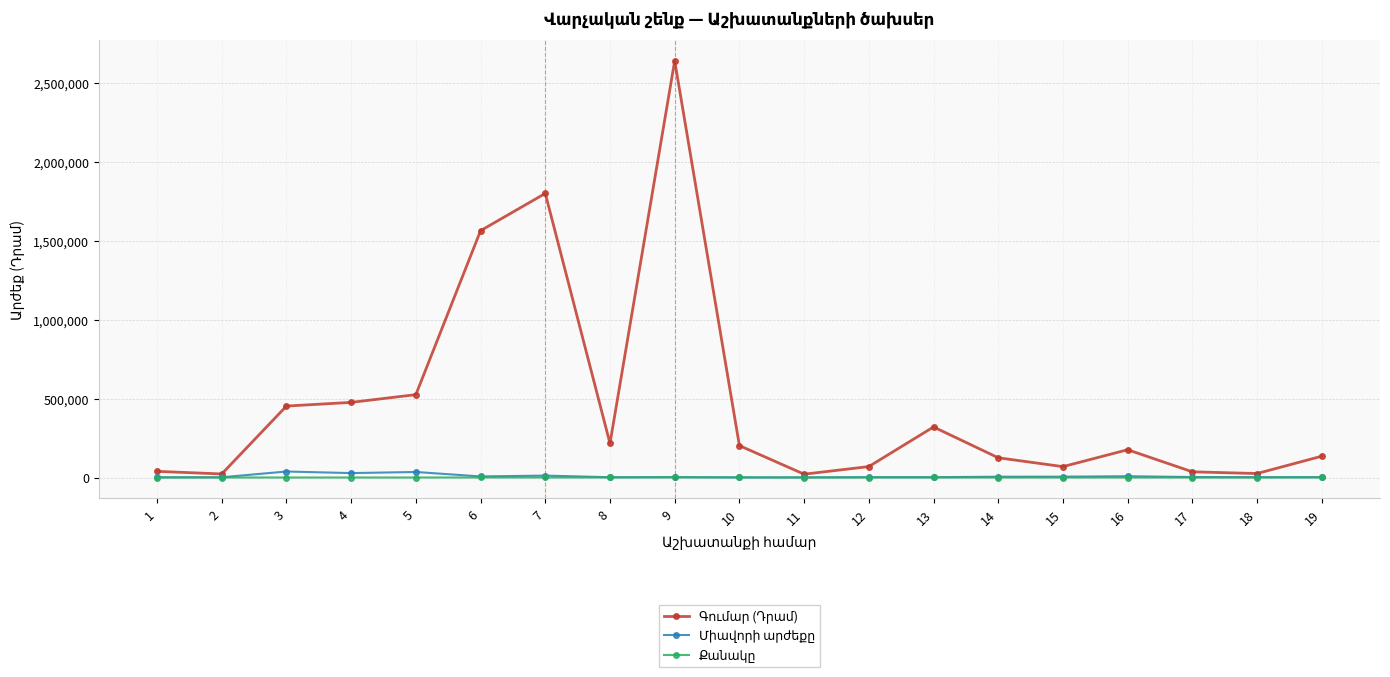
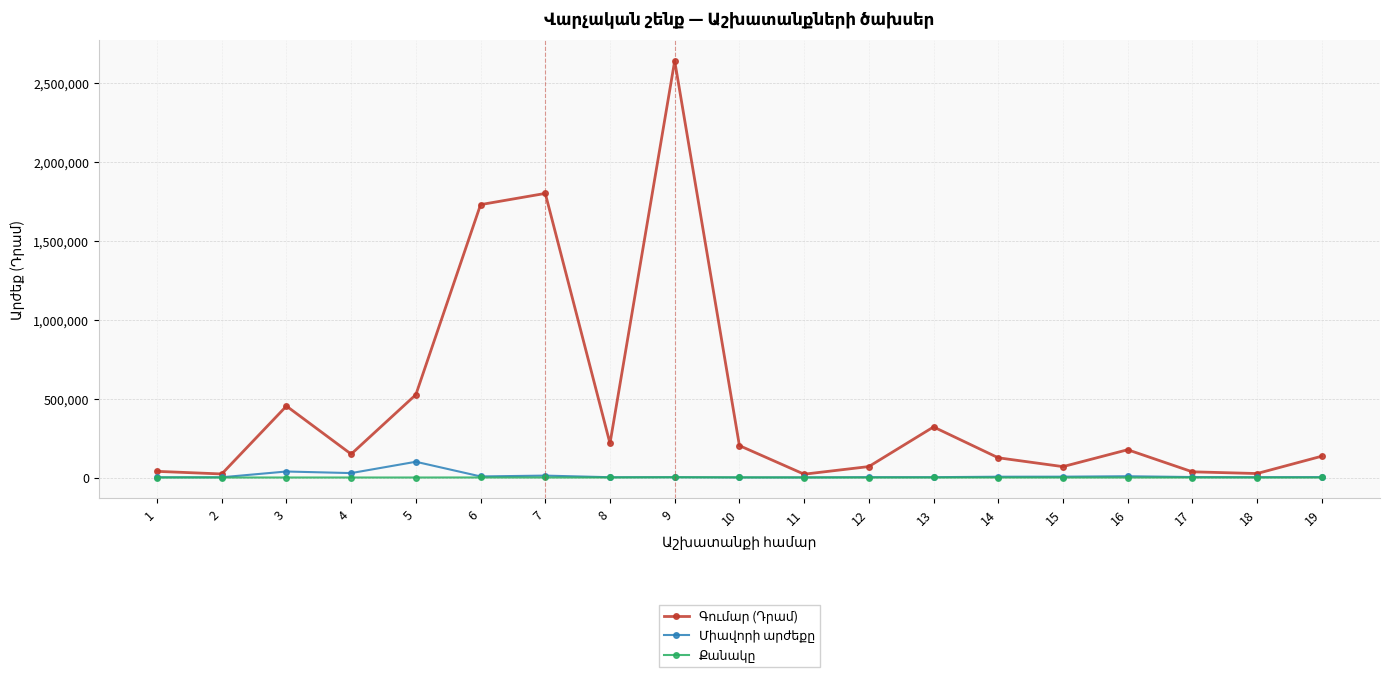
Գումար (Դրամ), 4: 480,000 -> 150,000
Միավորի արժեքը, 5: 40,000 -> 100,000
Գումար (Դրամ), 6: 1,560,000 -> 1,730,000
